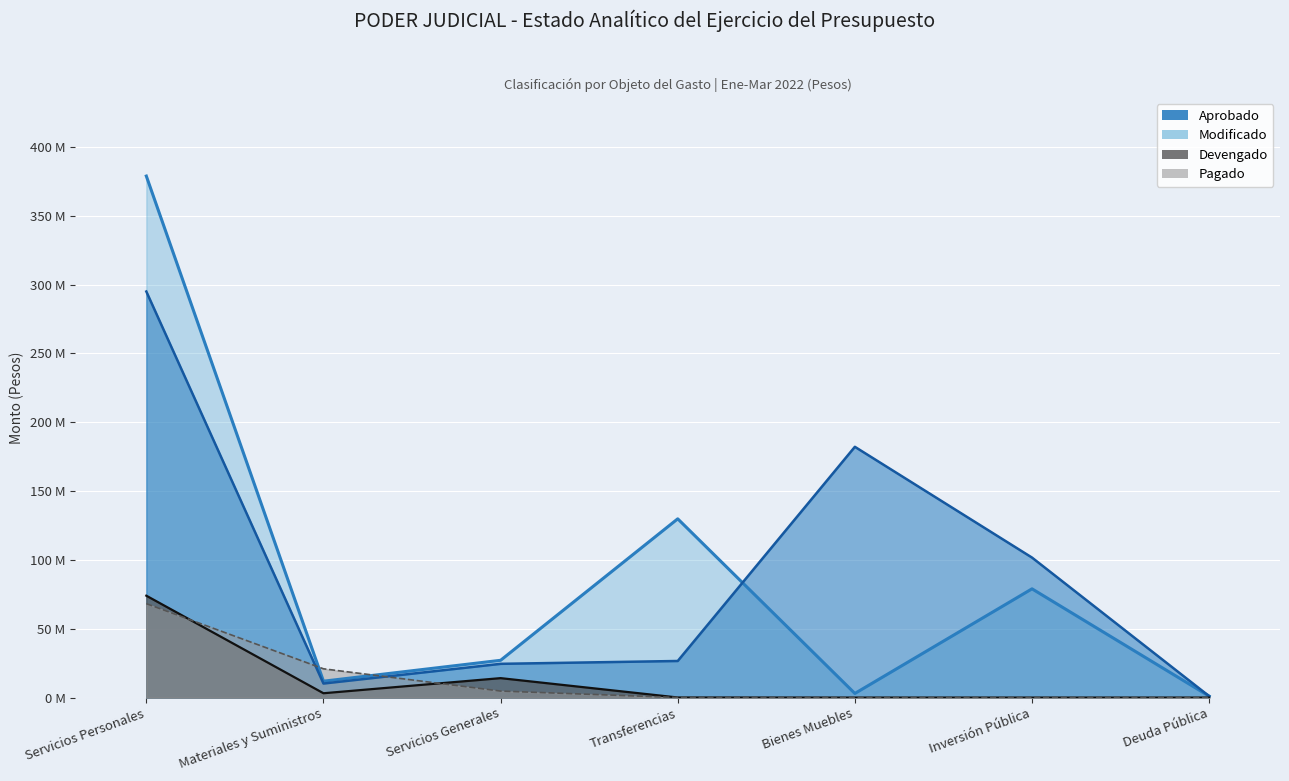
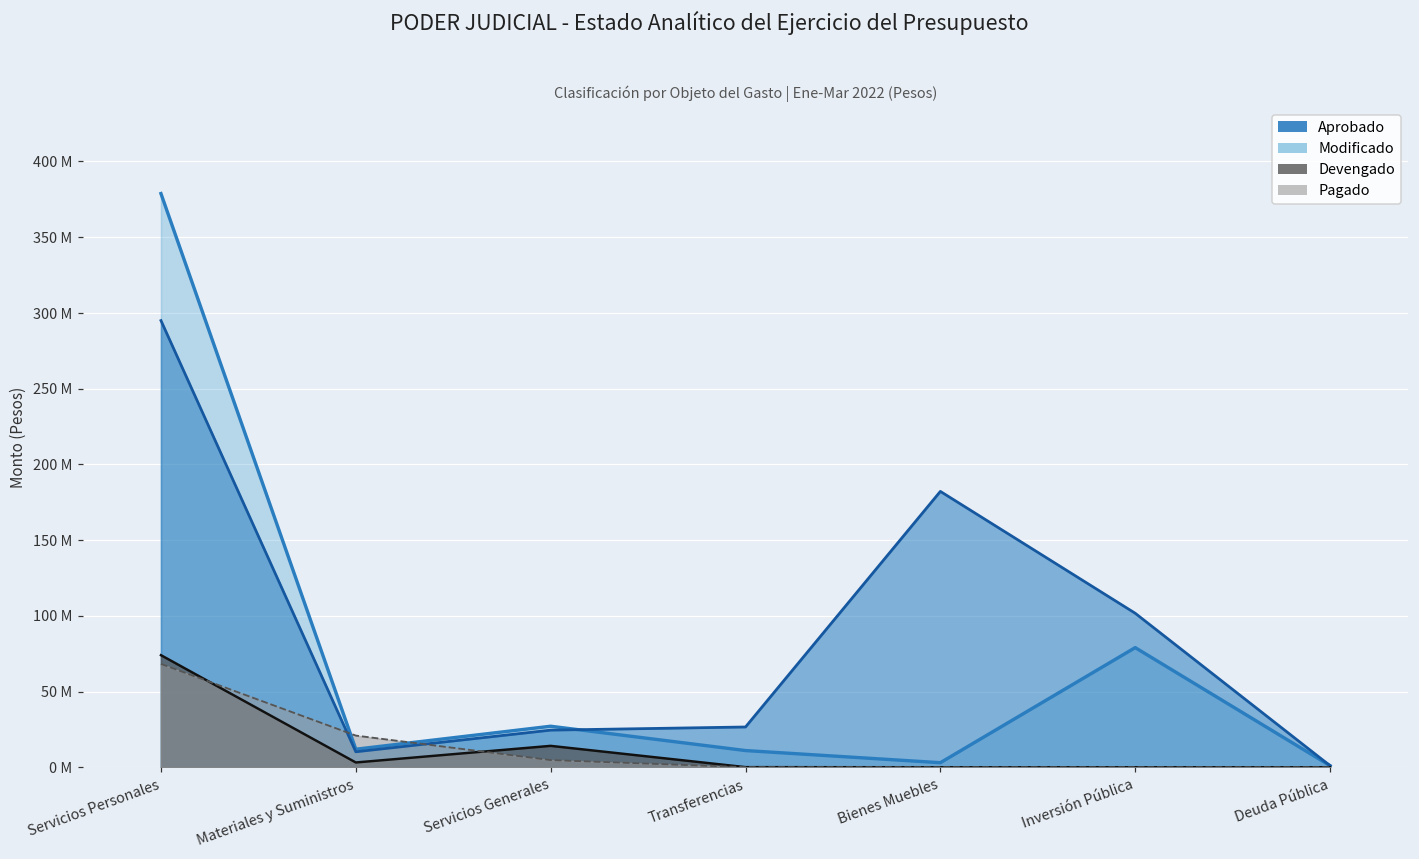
Modificado, Transferencias: 130000000 -> 11000000
